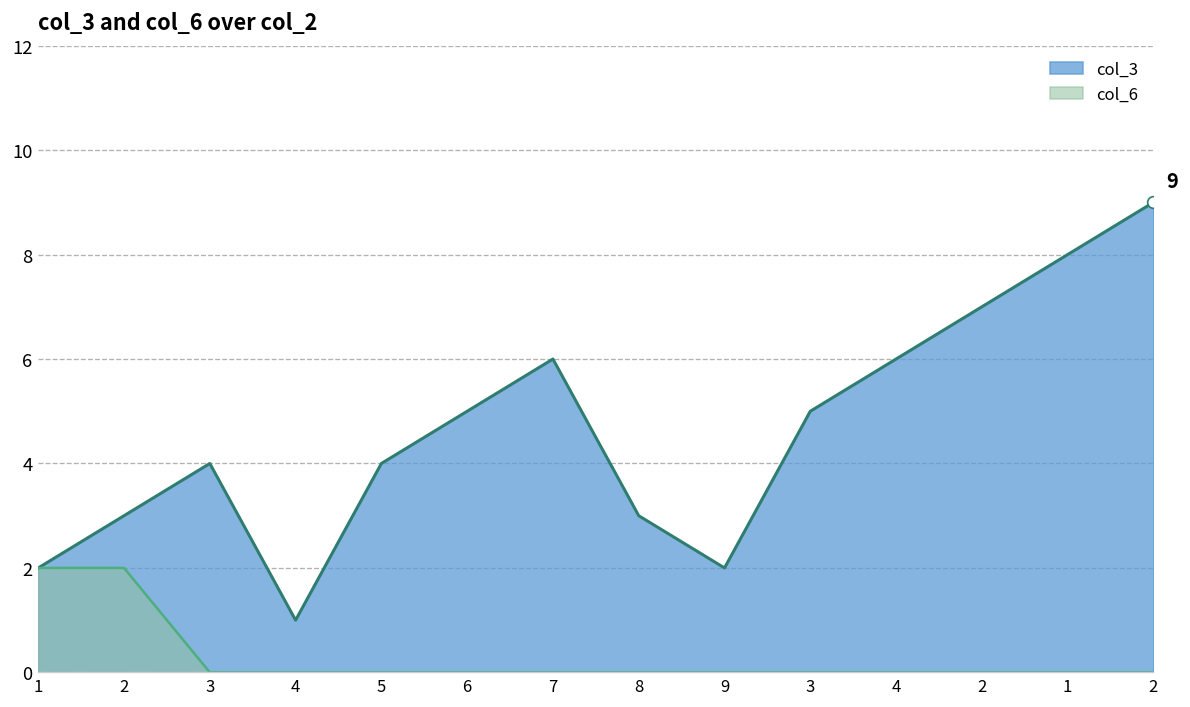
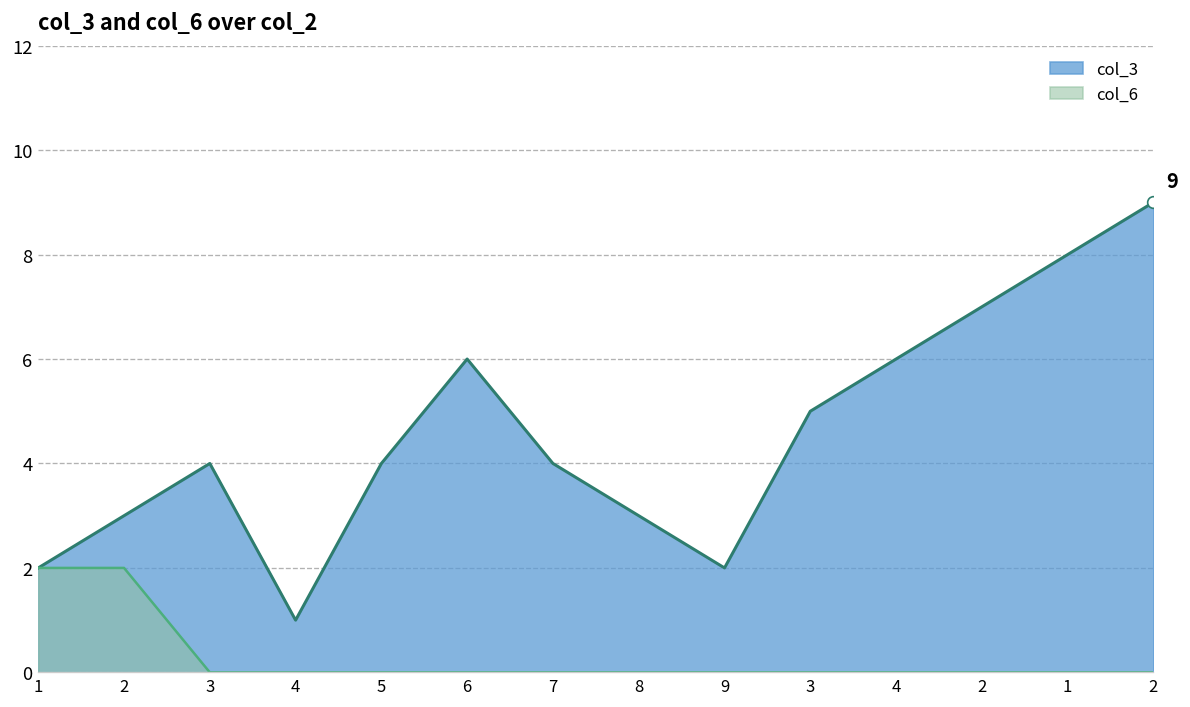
col_3, 6: 5 -> 6
col_3, 7: 6 -> 4
